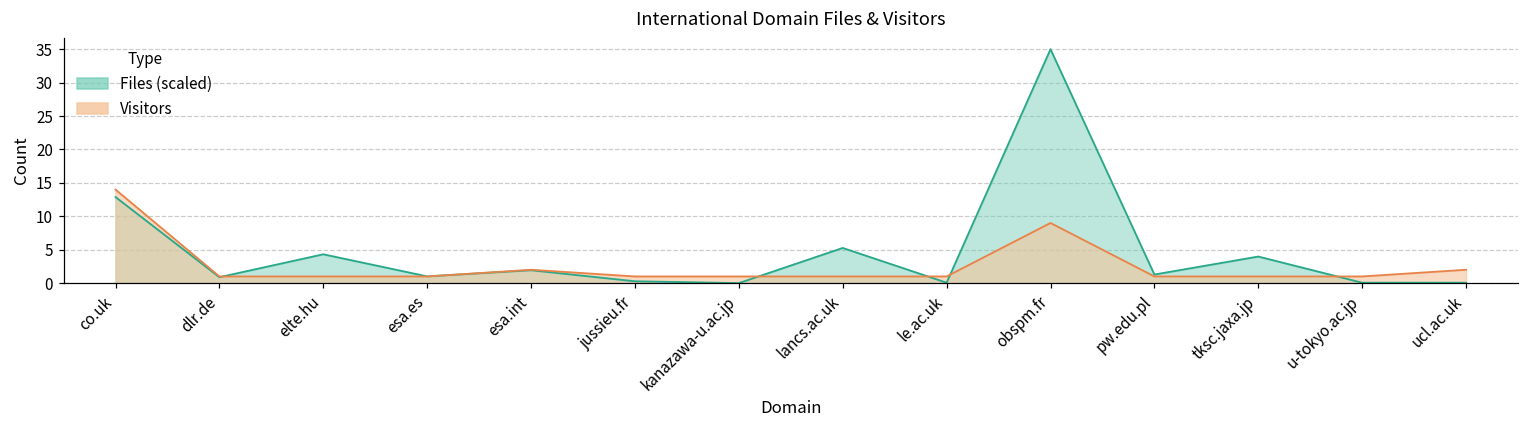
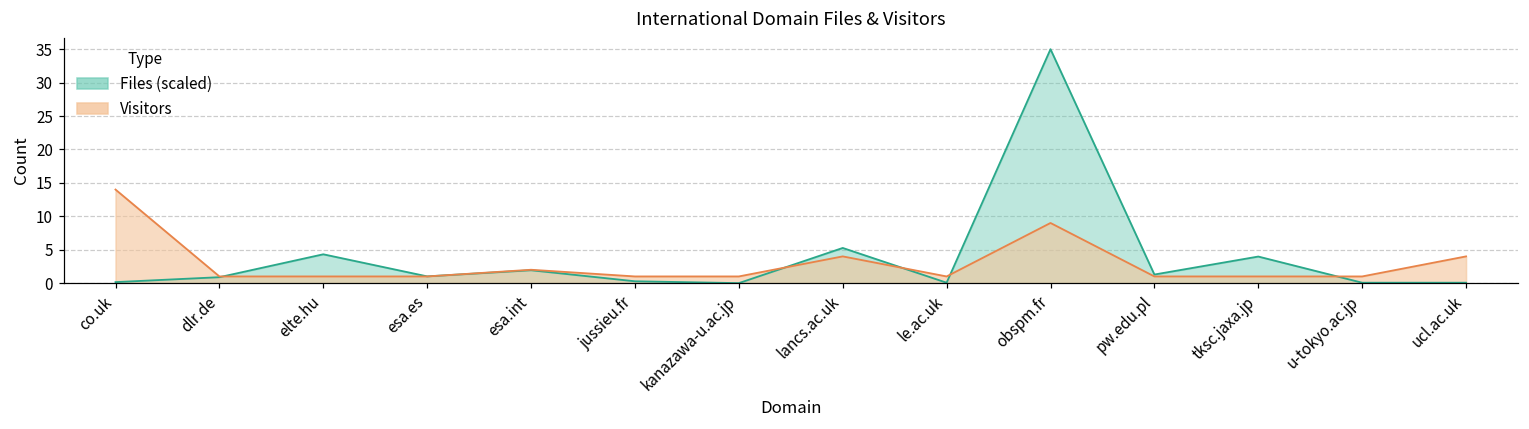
Files (scaled), co.uk: 13 -> 0
Visitors, lancs.ac.uk: 1 -> 4
Visitors, ucl.ac.uk: 2 -> 4
